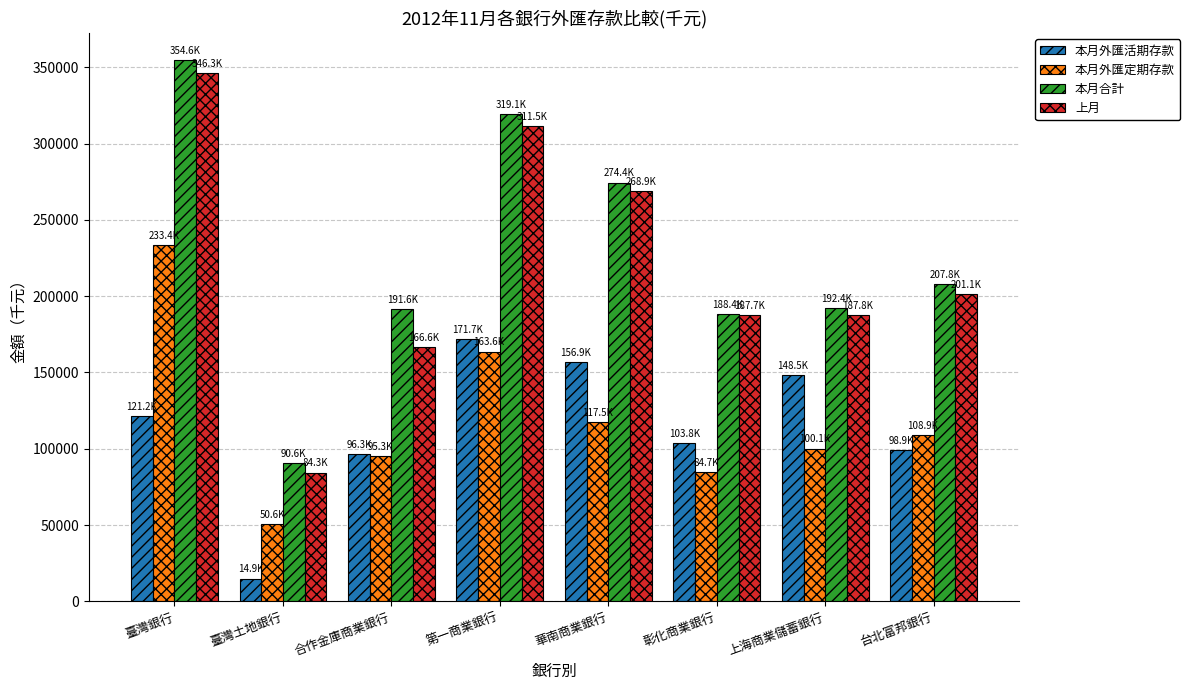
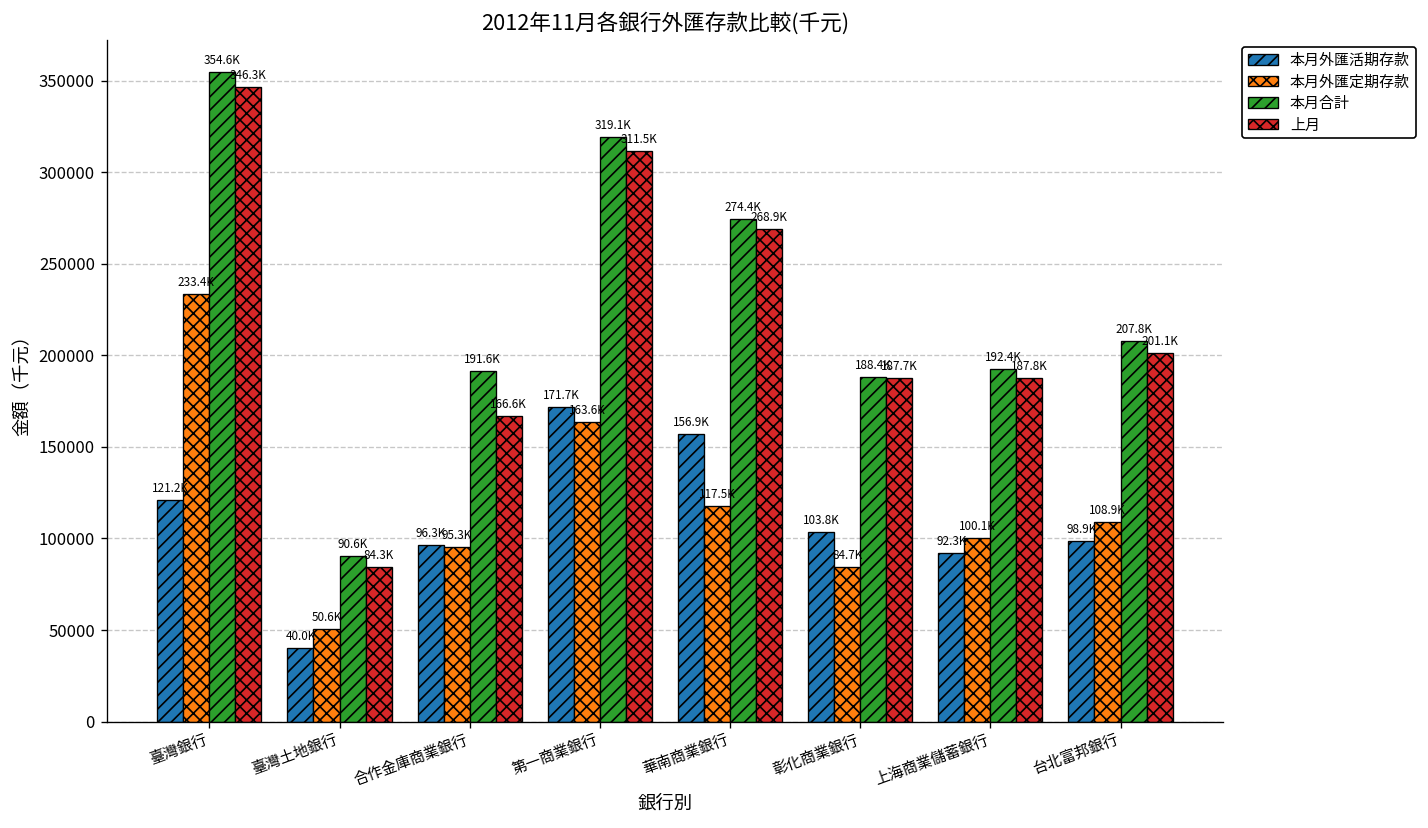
本月外匯活期存款, 臺灣土地銀行: 14.9K -> 40.0K
本月外匯活期存款, 上海商業儲蓄銀行: 148.5K -> 92.3K
